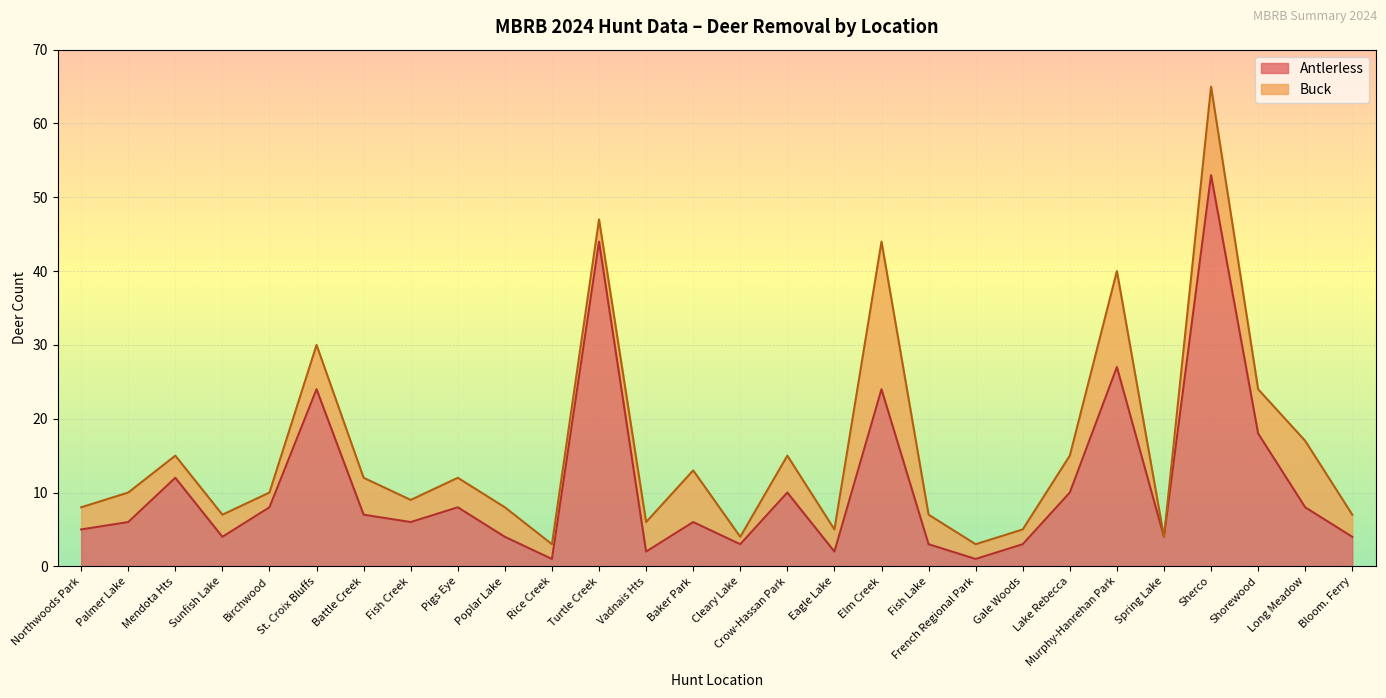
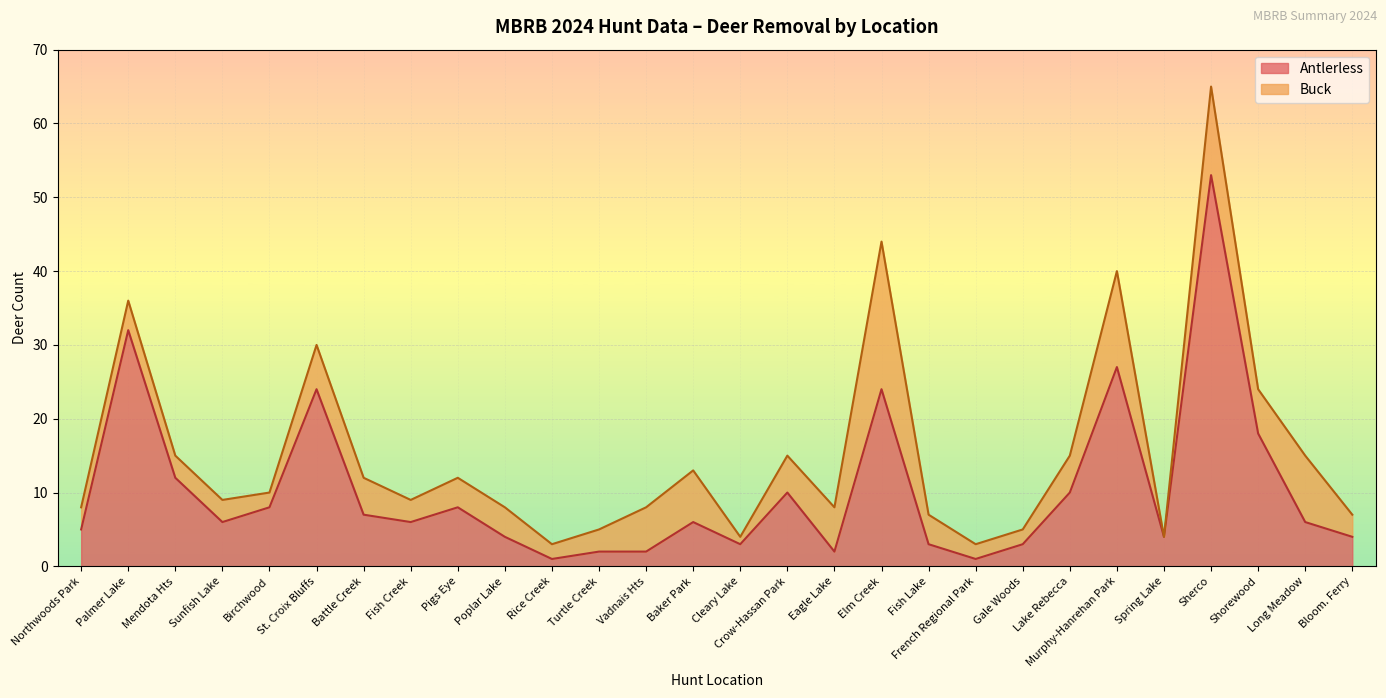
Antlerless, Palmer Lake: 6 -> 32
Antlerless, Sunfish Lake: 4 -> 6
Antlerless, Turtle Creek: 44 -> 2
Buck, Vadnais Hts: 4 -> 6
Buck, Eagle Lake: 3 -> 6
Antlerless, Long Meadow: 8 -> 6
